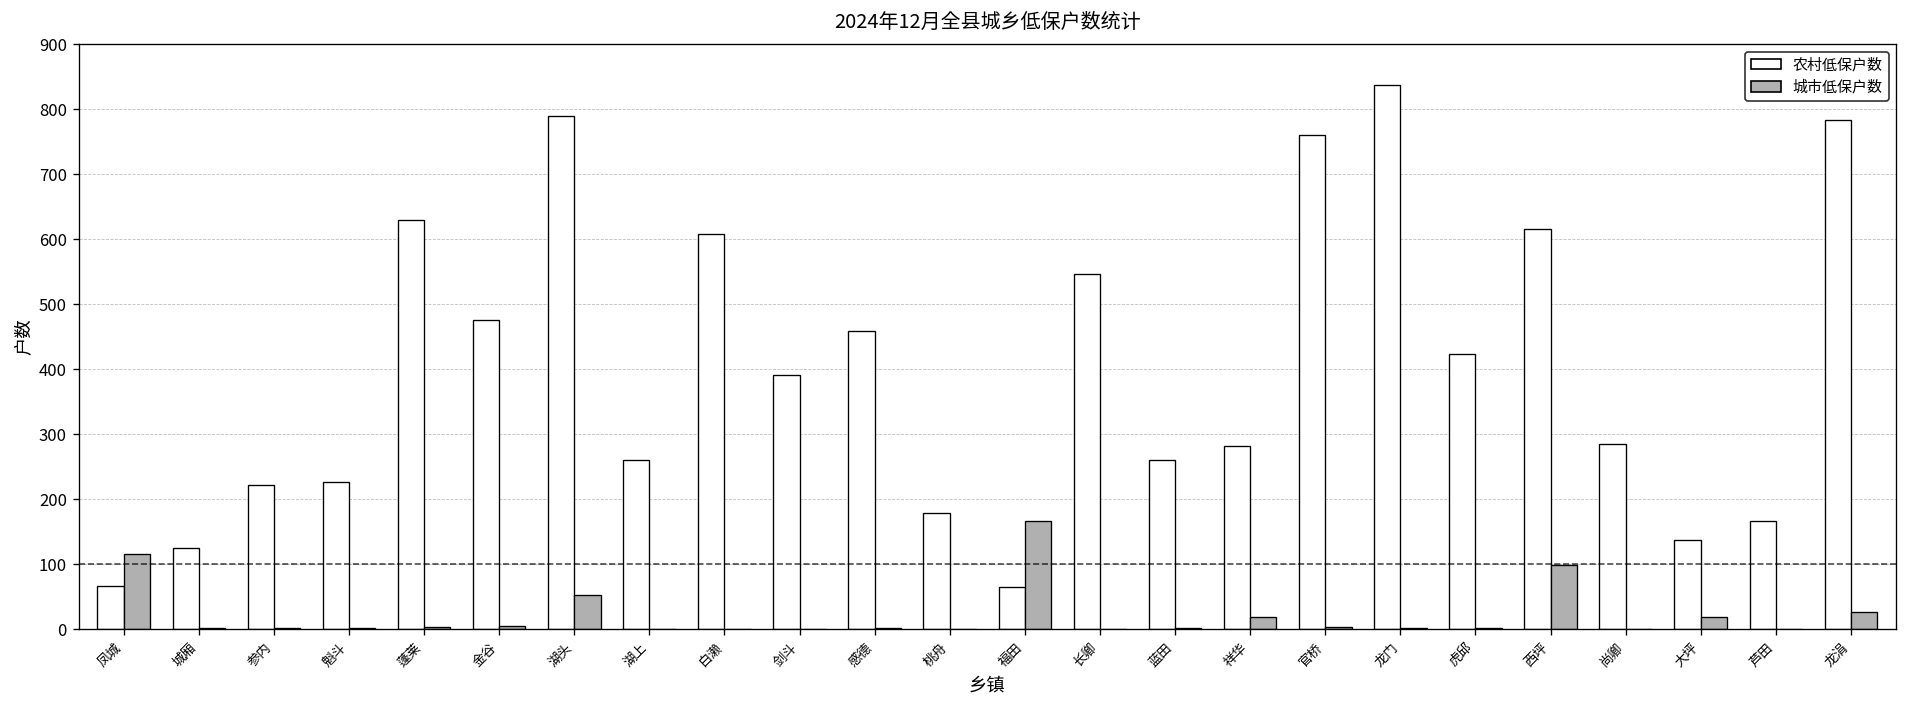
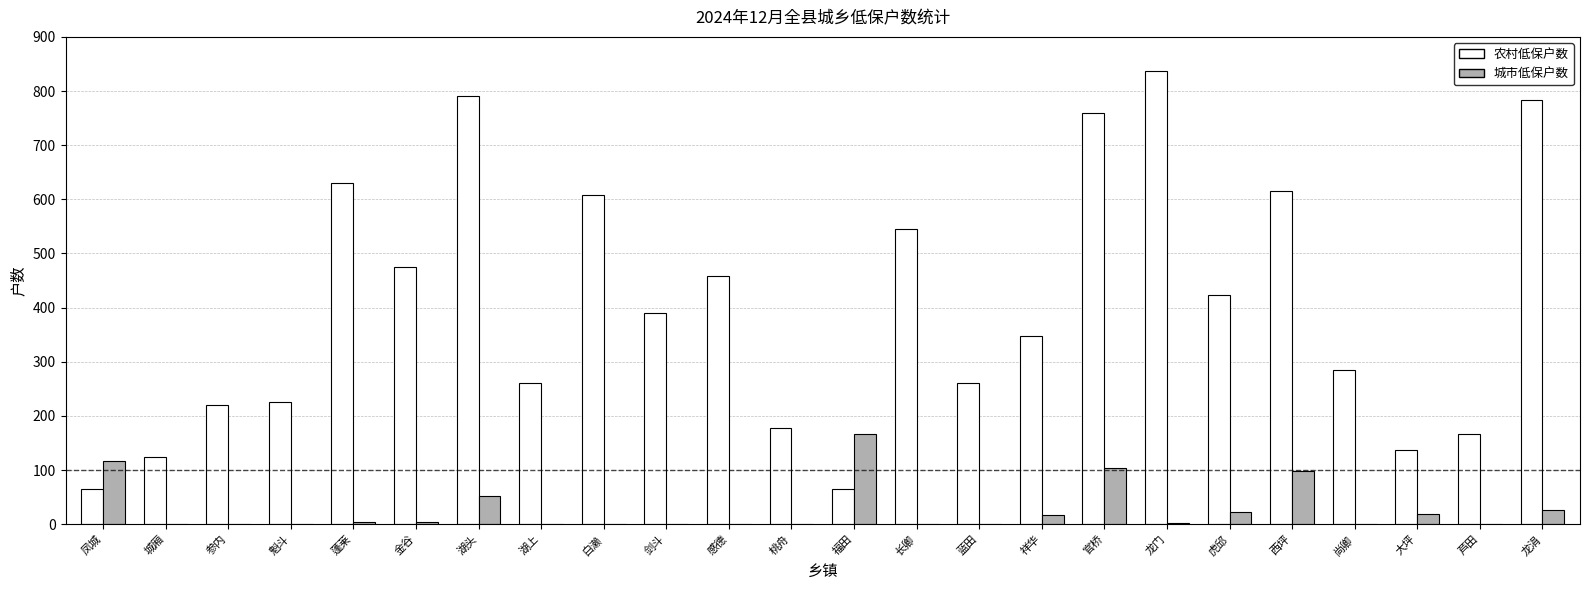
农村低保户数, 祥华: 280 -> 350
城市低保户数, 官桥: 0 -> 100
城市低保户数, 虎邱: 0 -> 20
